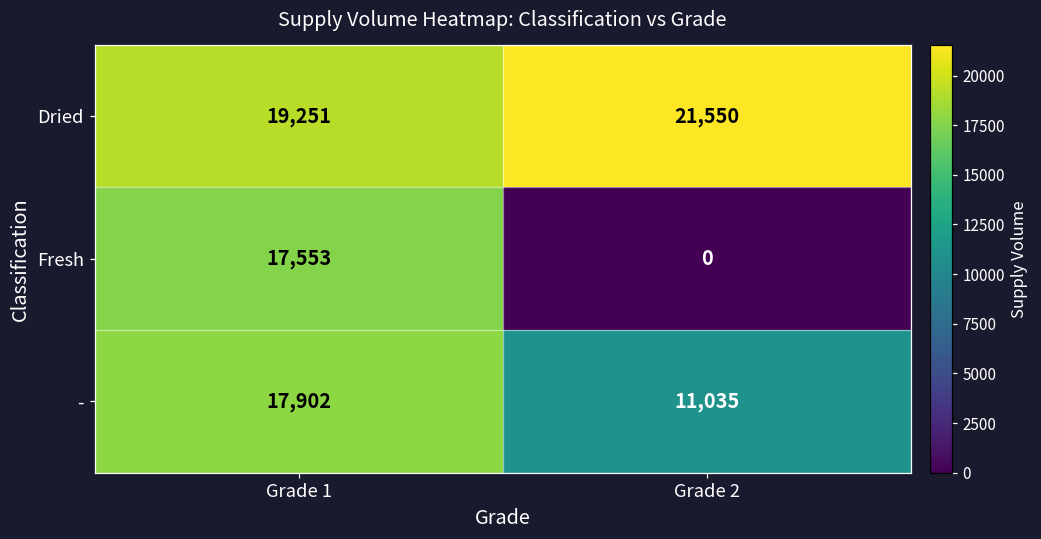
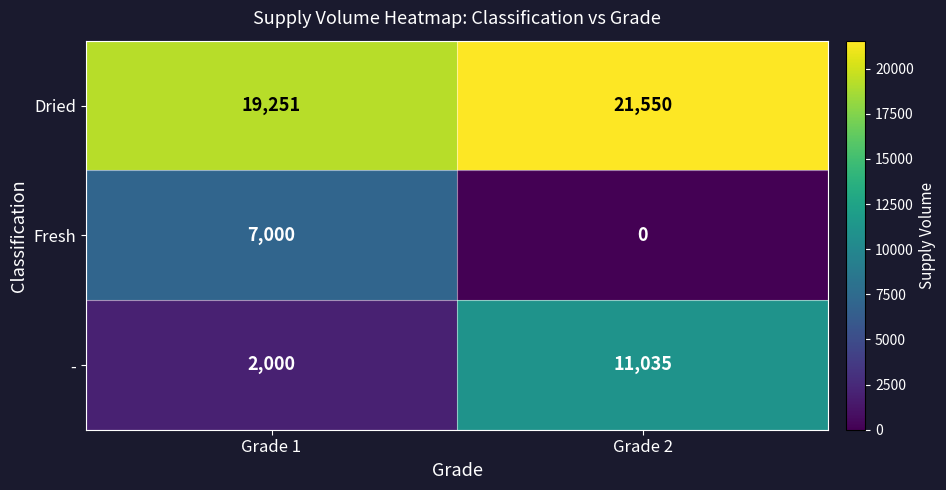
Fresh, Grade 1: 17,553 -> 7,000
-, Grade 1: 17,902 -> 2,000
